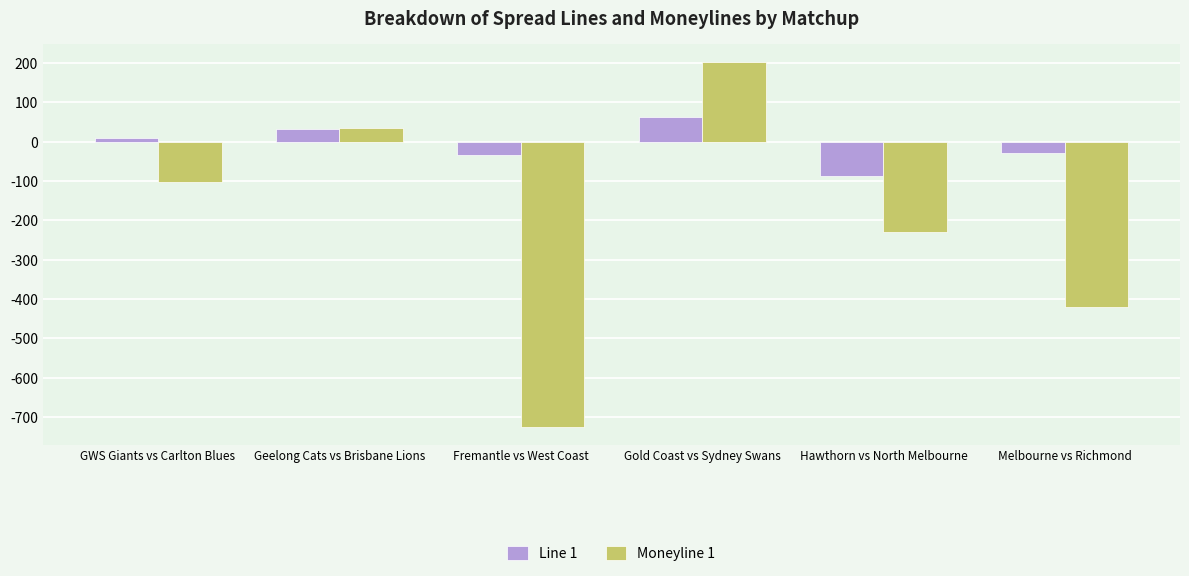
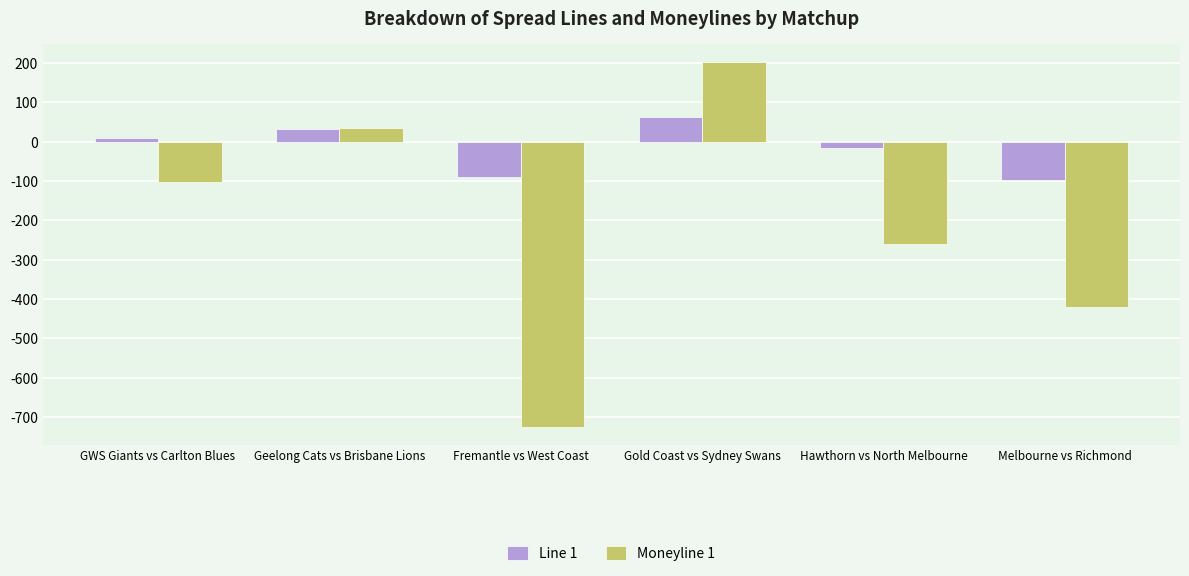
Line 1, Fremantle vs West Coast: -30 -> -90
Line 1, Hawthorn vs North Melbourne: -90 -> -20
Moneyline 1, Hawthorn vs North Melbourne: -230 -> -260
Line 1, Melbourne vs Richmond: -30 -> -100
